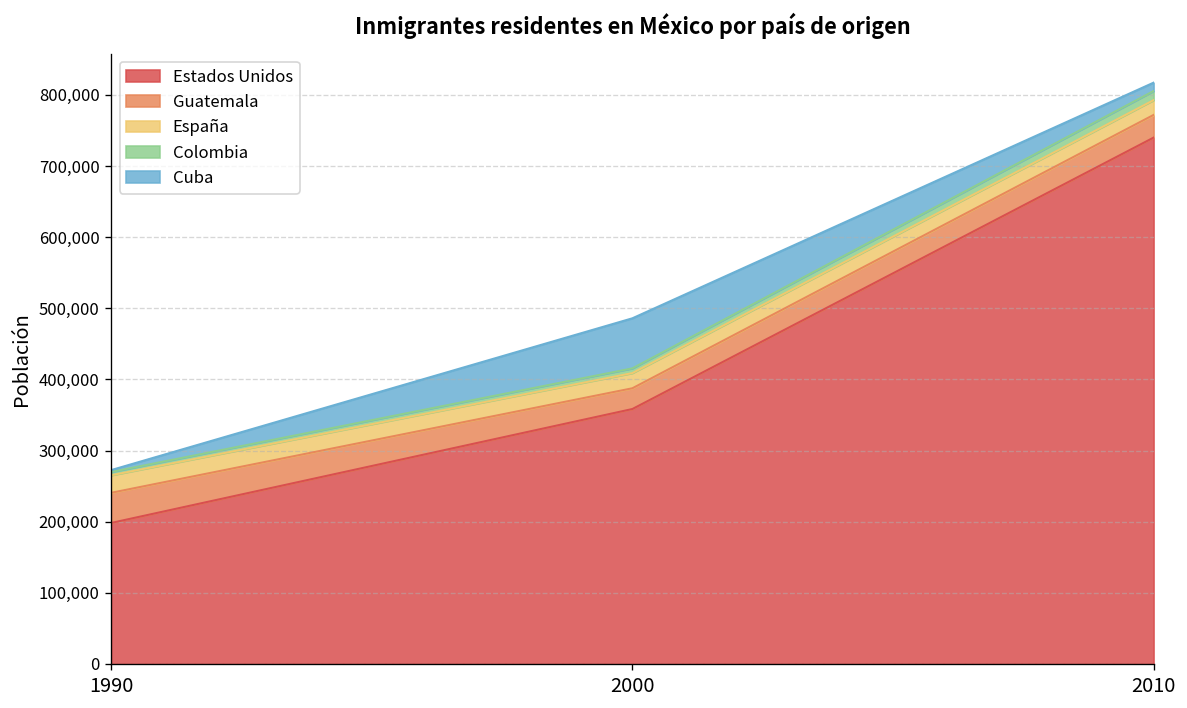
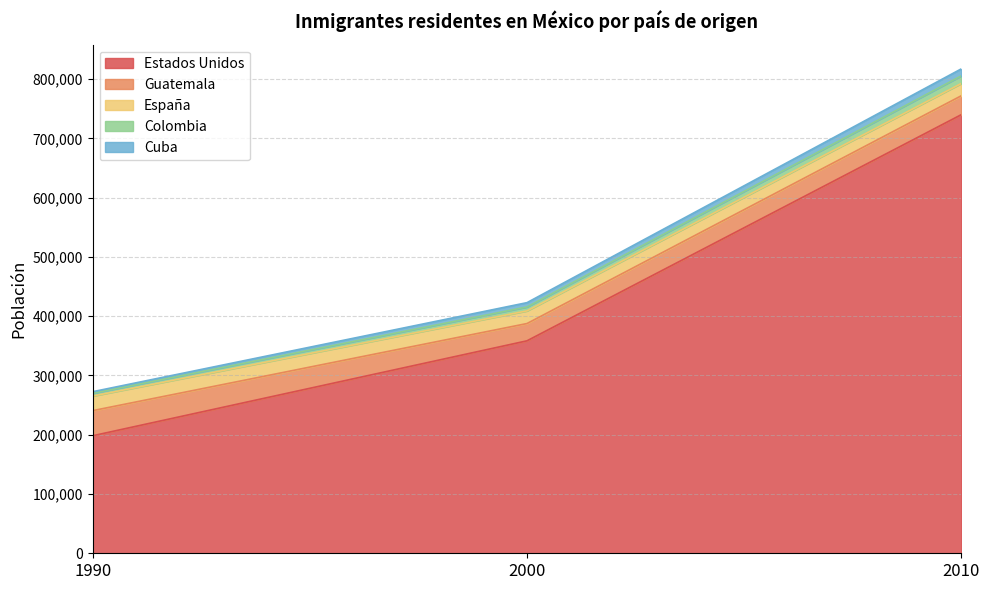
Cuba, 2000: 70,000 -> 10,000
